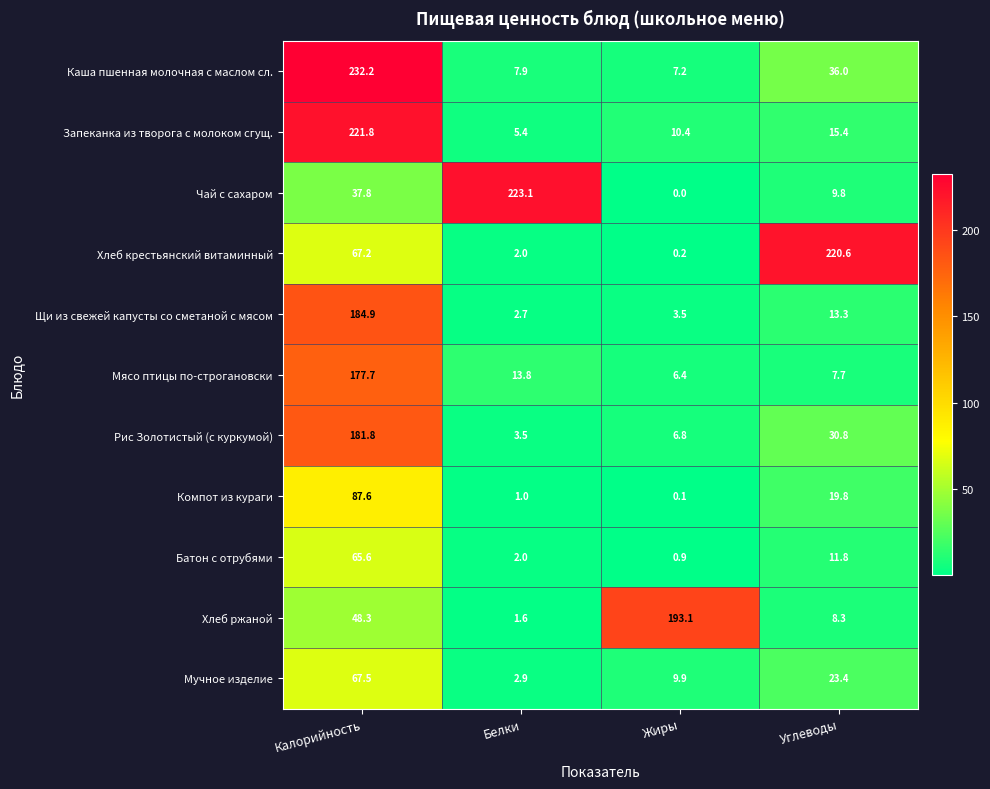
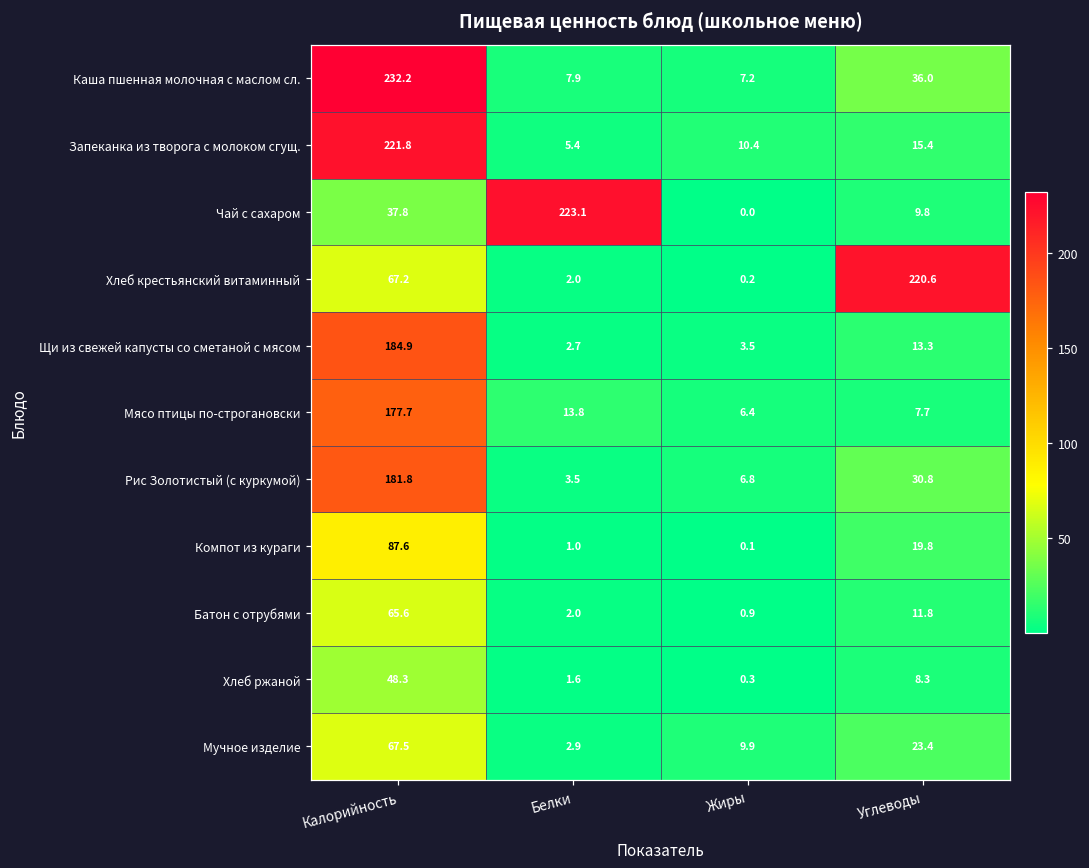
Хлеб ржаной, Жиры: 193.1 -> 0.3
